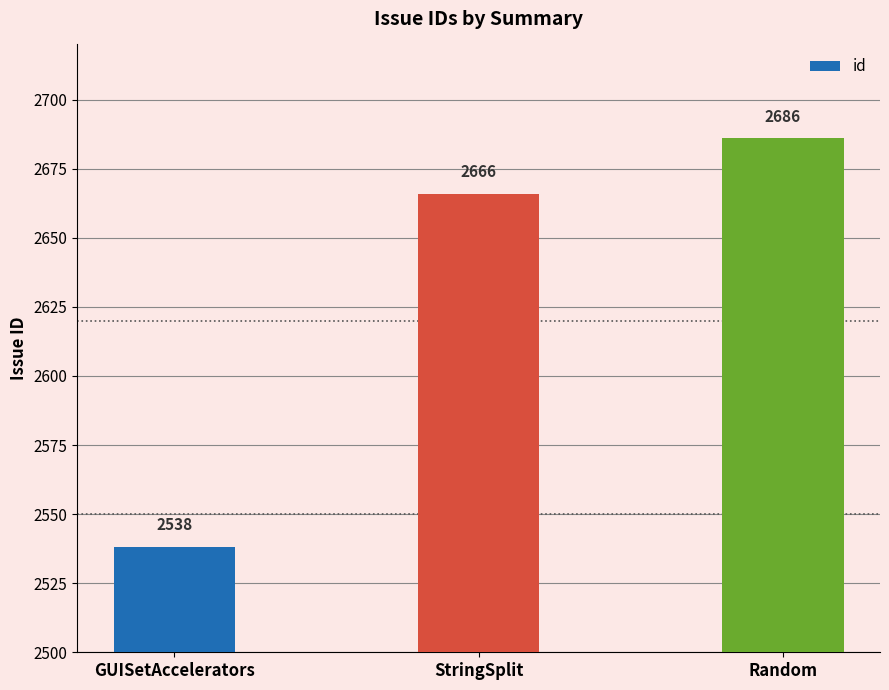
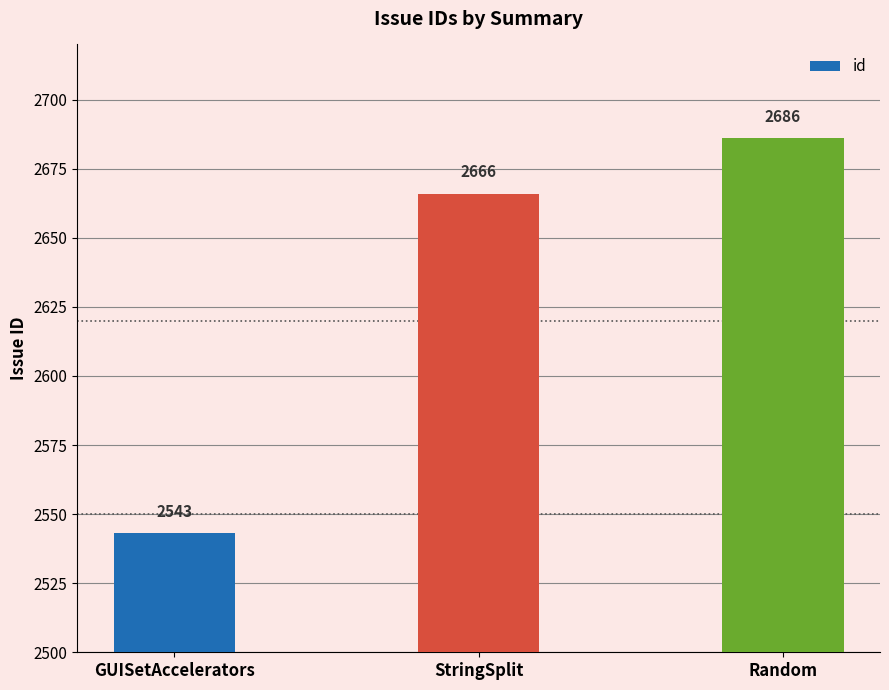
GUISetAccelerators: 2538 -> 2543
